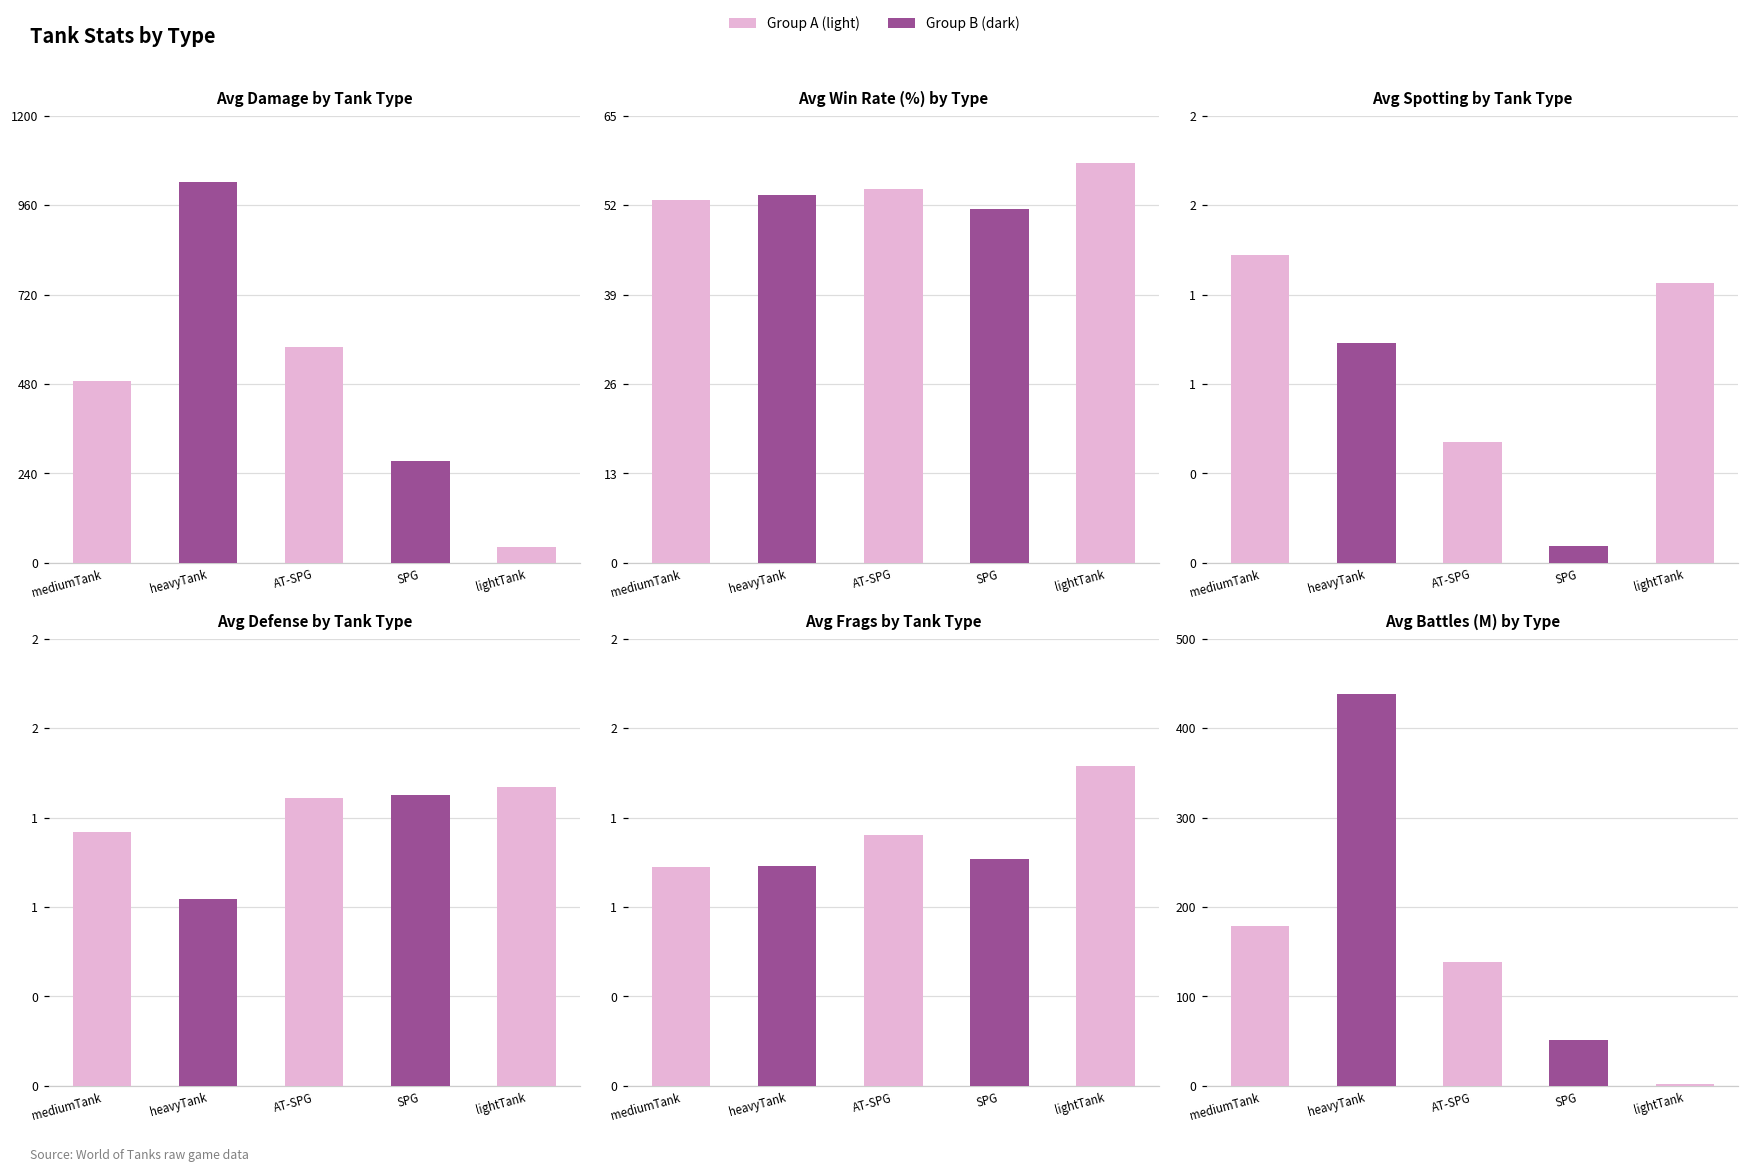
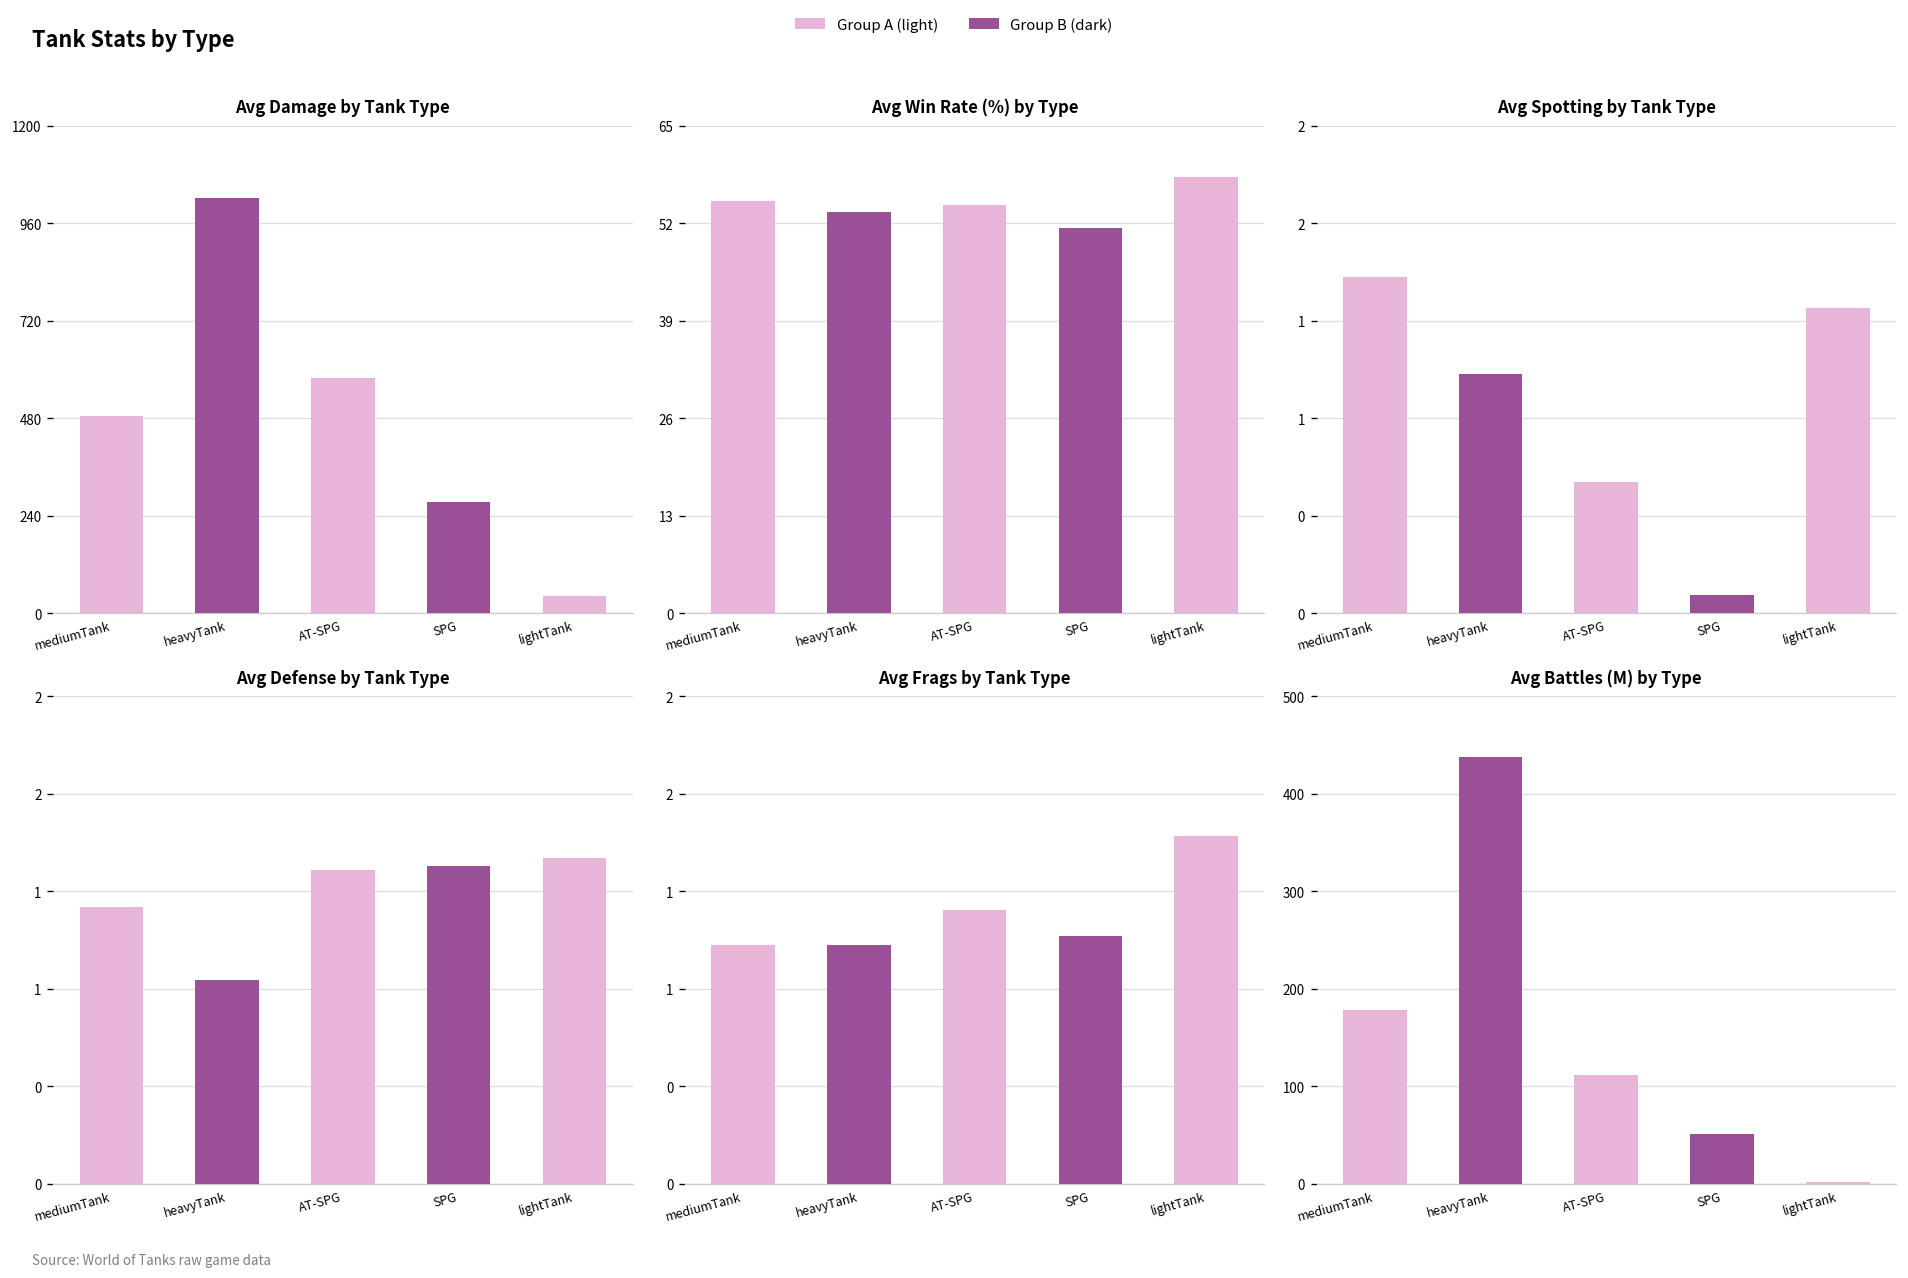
Avg Win Rate (%) by Type, mediumTank: 53 -> 55
Avg Battles (M) by Type, AT-SPG: 140 -> 110
